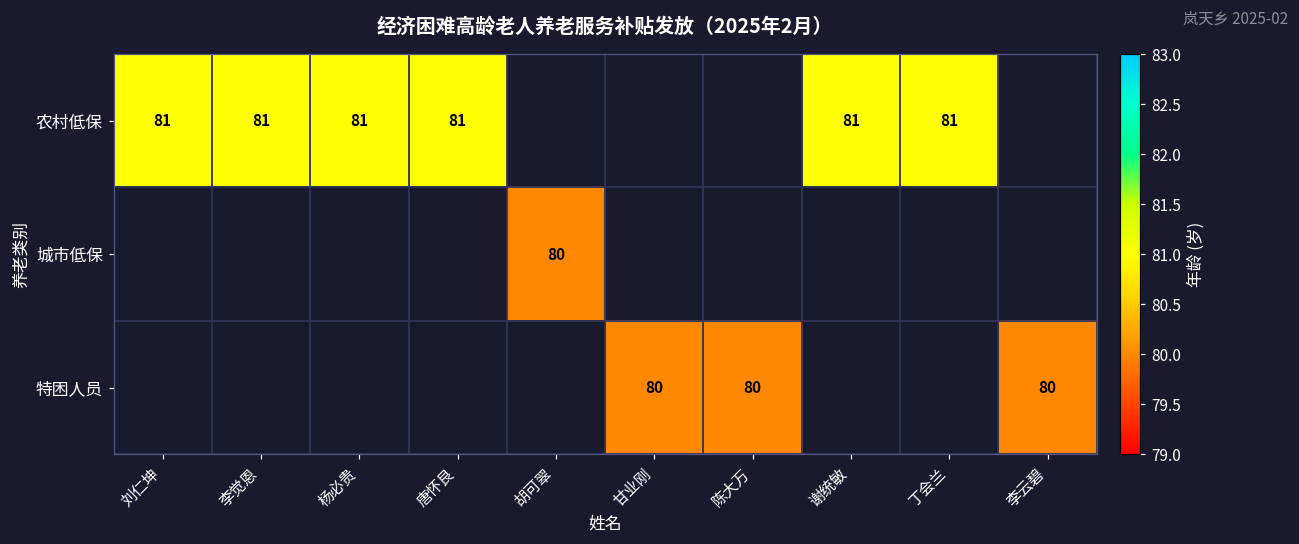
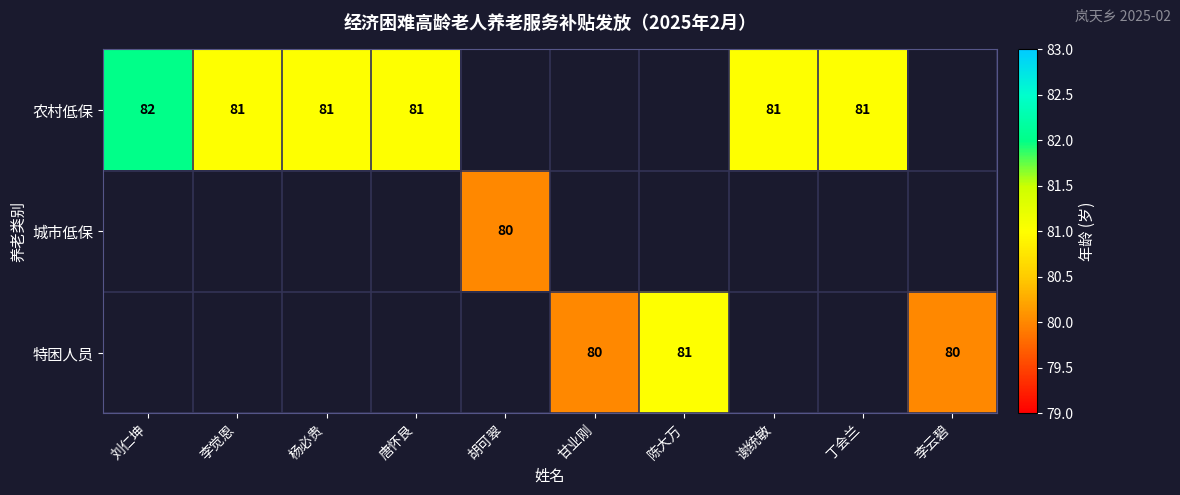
农村低保, 刘仁坤: 81 -> 82
特困人员, 陈大万: 80 -> 81
